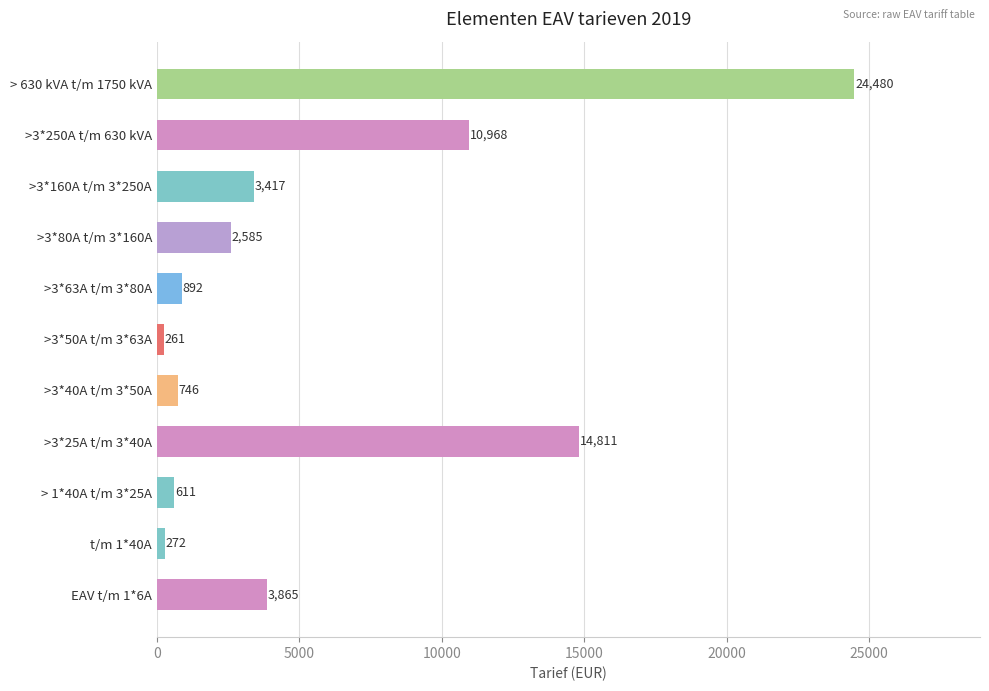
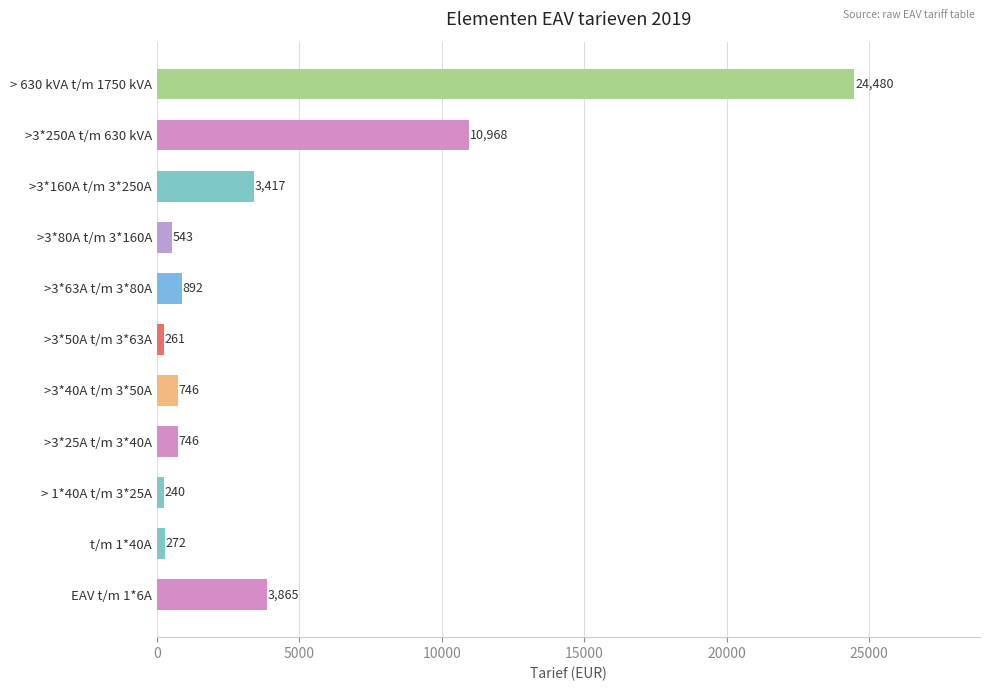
>3*80A t/m 3*160A: 2,585 -> 543
>3*25A t/m 3*40A: 14,811 -> 746
> 1*40A t/m 3*25A: 611 -> 240
